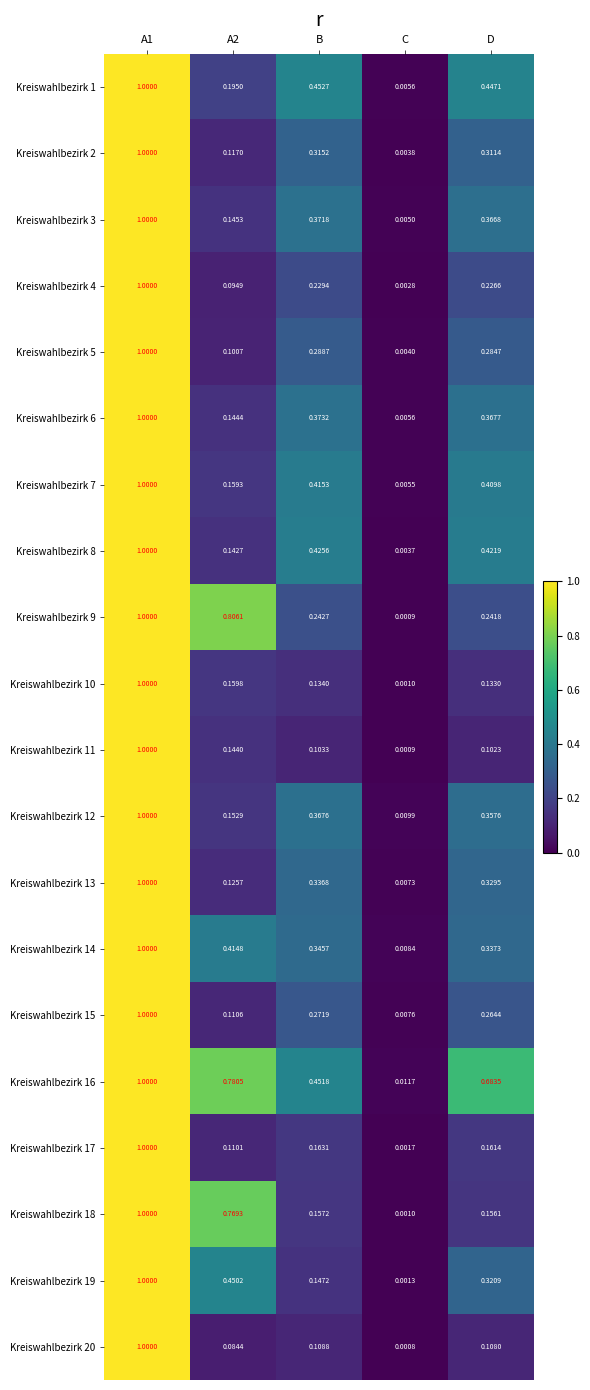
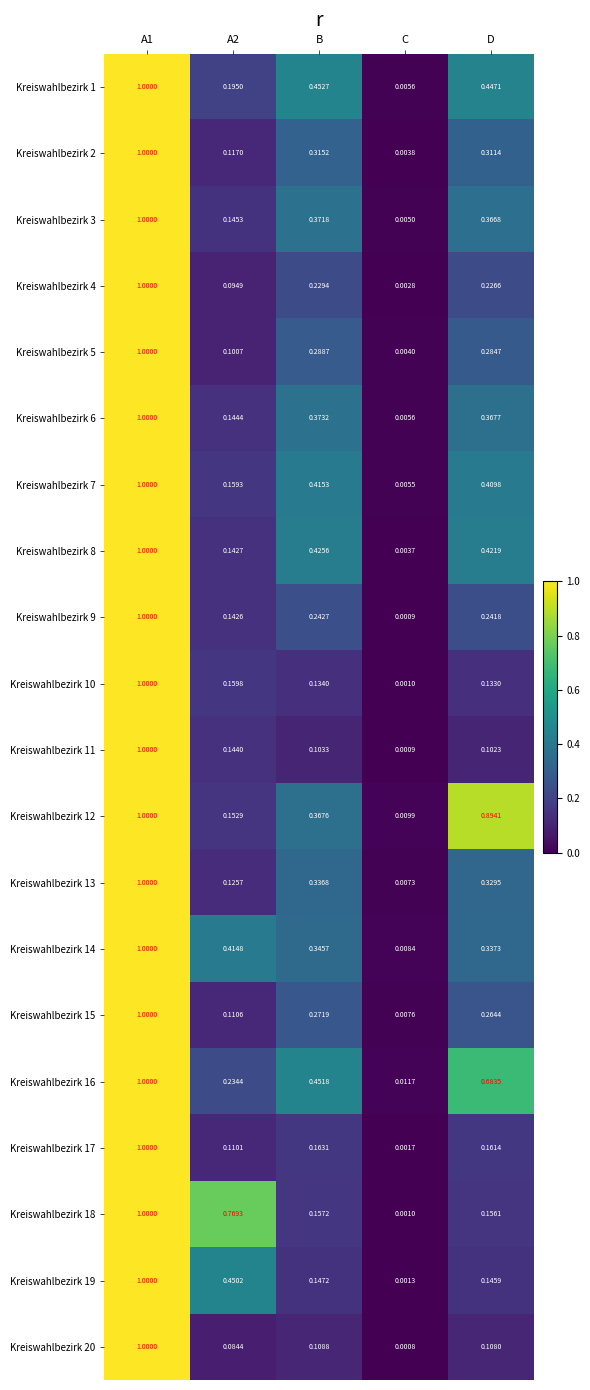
Kreiswahlbezirk 9, A2: 0.8061 -> 0.1426
Kreiswahlbezirk 12, D: 0.3576 -> 0.8941
Kreiswahlbezirk 16, A2: 0.7805 -> 0.2344
Kreiswahlbezirk 19, D: 0.3209 -> 0.1459
